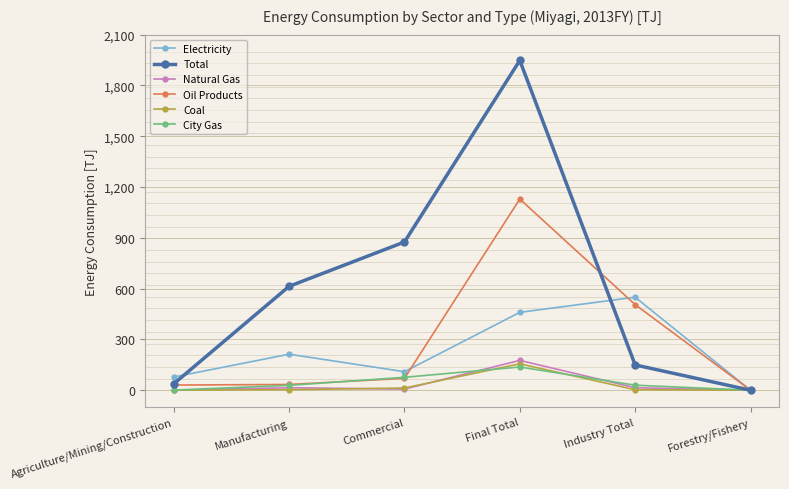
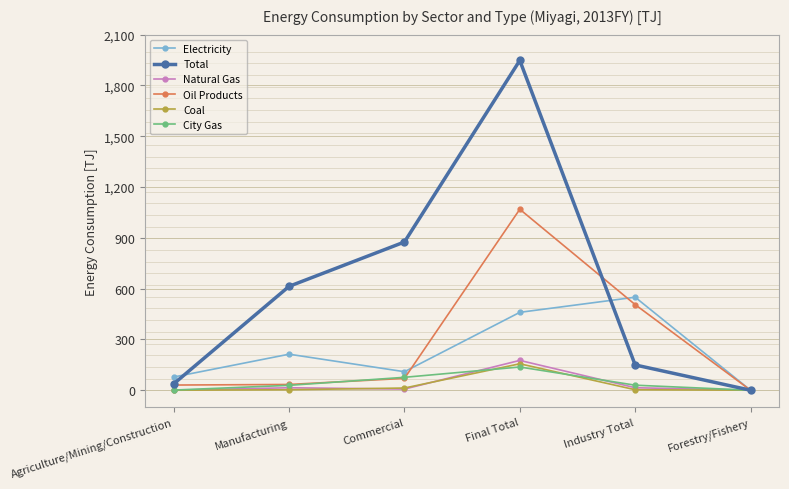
Oil Products, Final Total: 1,130 -> 1,070
